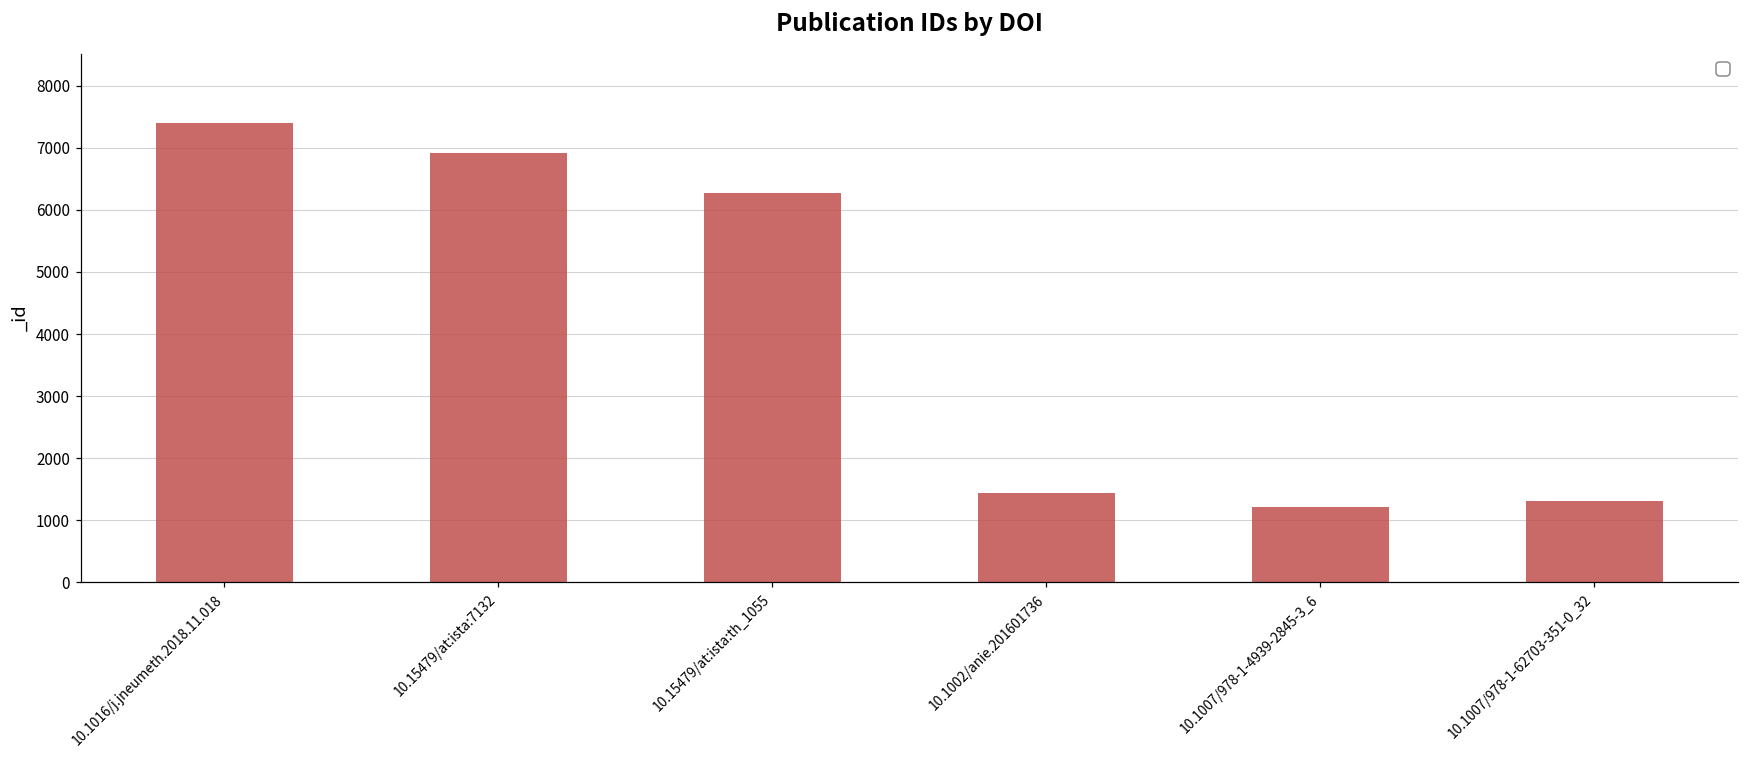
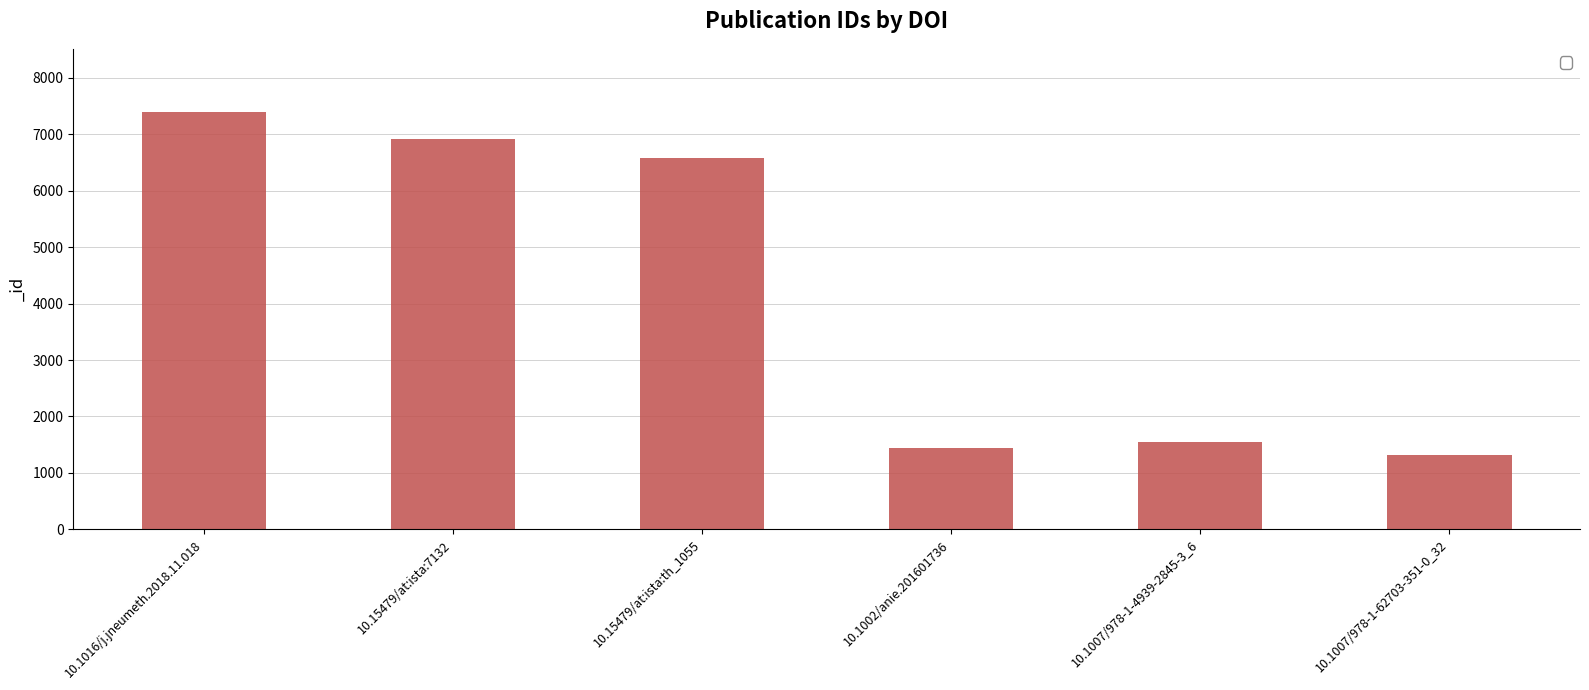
10.15479/at:ista:th_1055: 6300 -> 6600
10.1007/978-1-4939-2845-3_6: 1200 -> 1500
